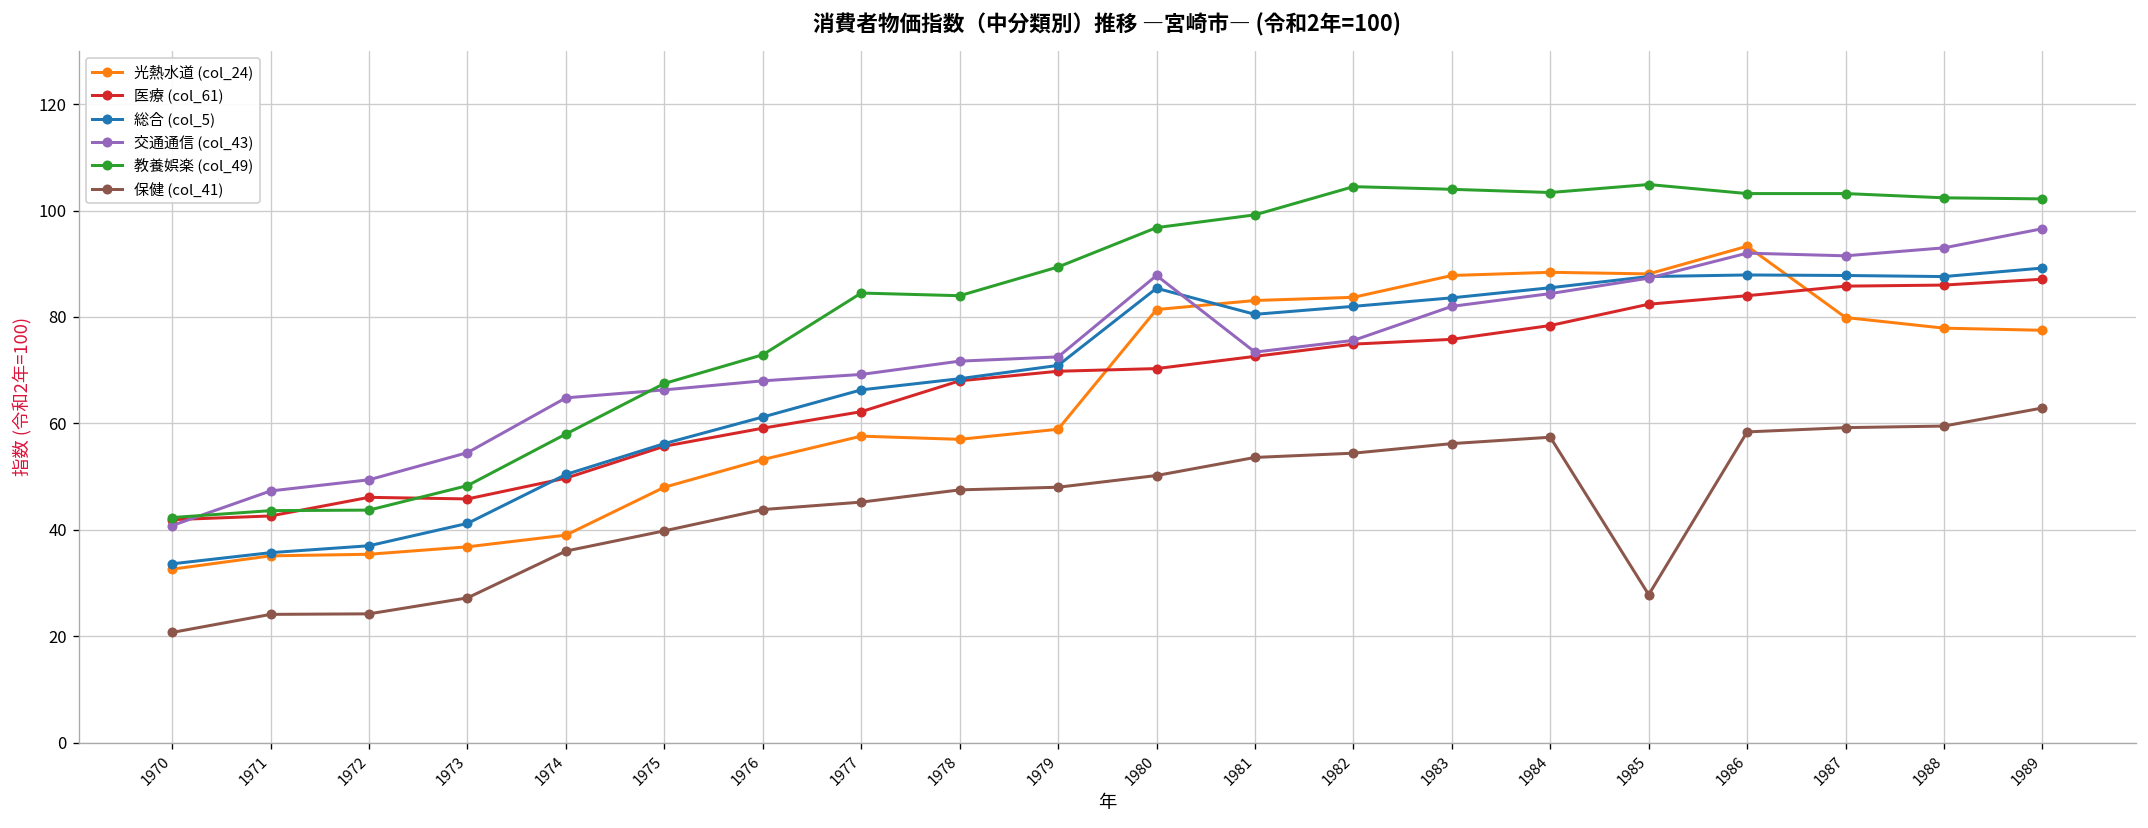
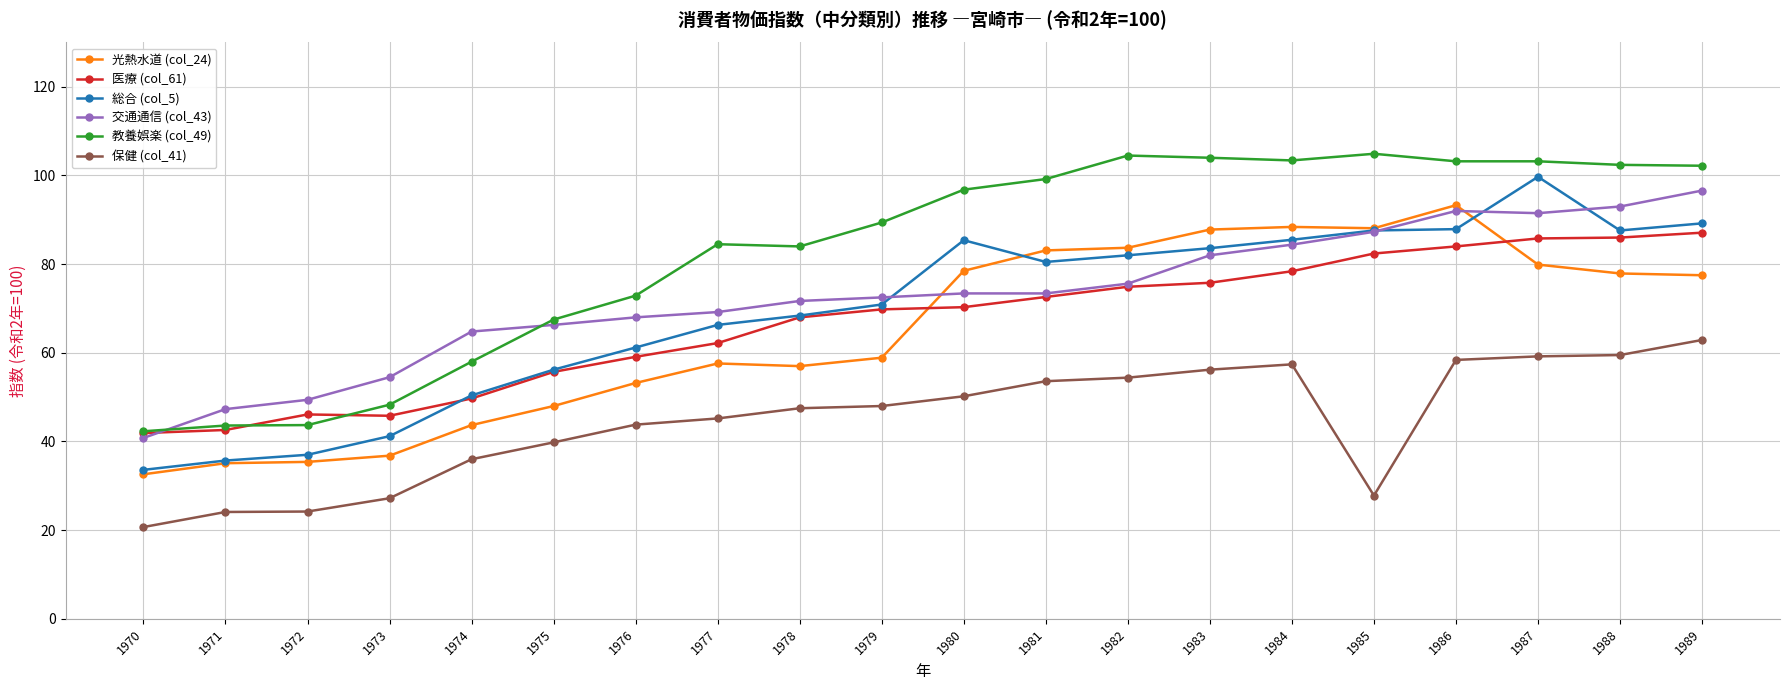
光熱水道 (col_24), 1974: 39 -> 44
光熱水道 (col_24), 1980: 81 -> 79
交通通信 (col_43), 1980: 88 -> 73
総合 (col_5), 1987: 88 -> 100
